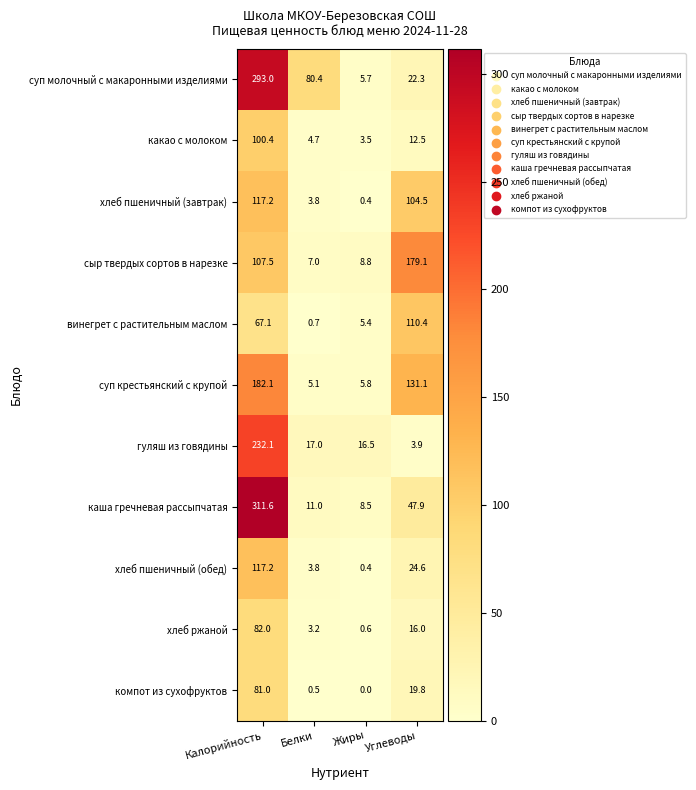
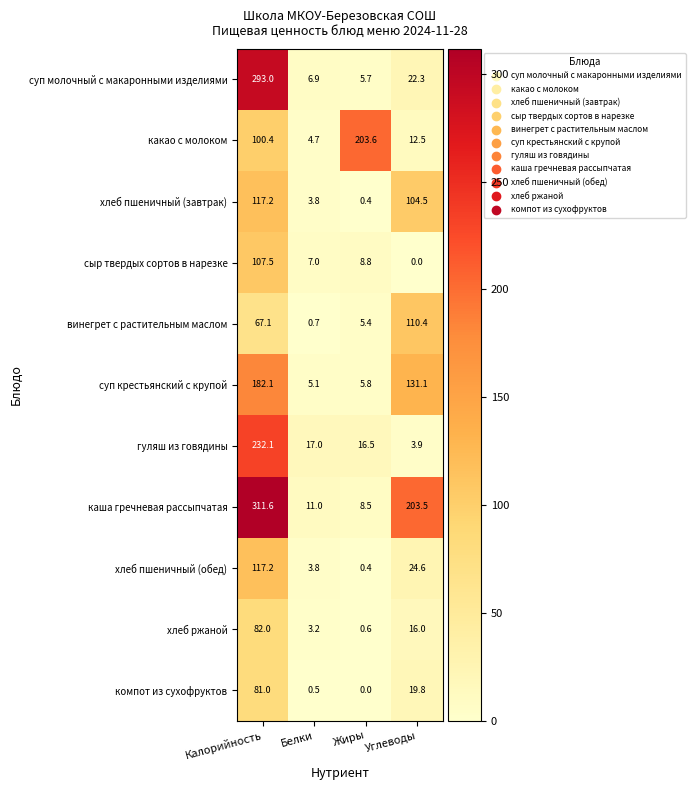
суп молочный с макаронными изделиями, Белки: 80.4 -> 6.9
какао с молоком, Жиры: 3.5 -> 203.6
сыр твердых сортов в нарезке, Углеводы: 179.1 -> 0.0
каша гречневая рассыпчатая, Углеводы: 47.9 -> 203.5
